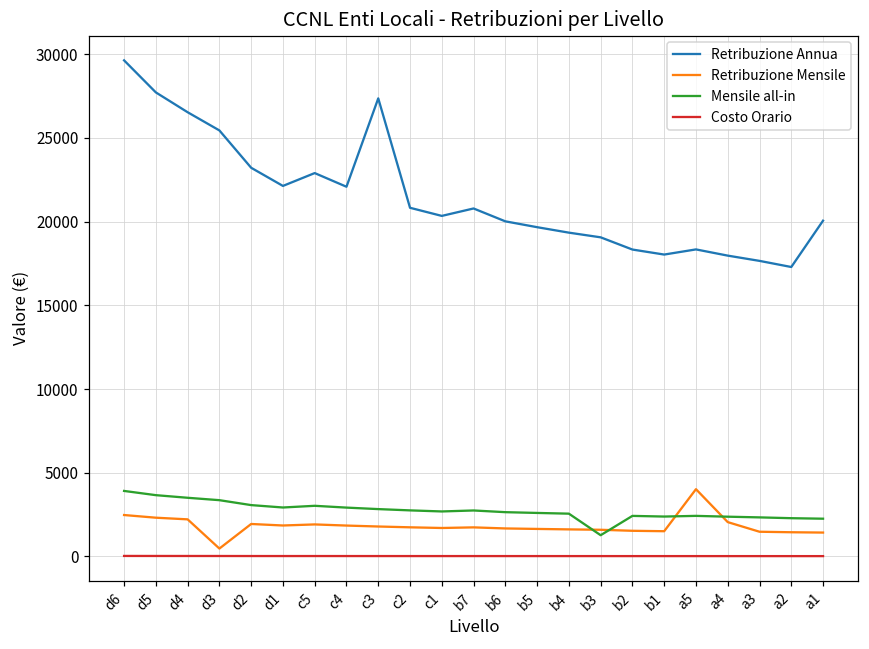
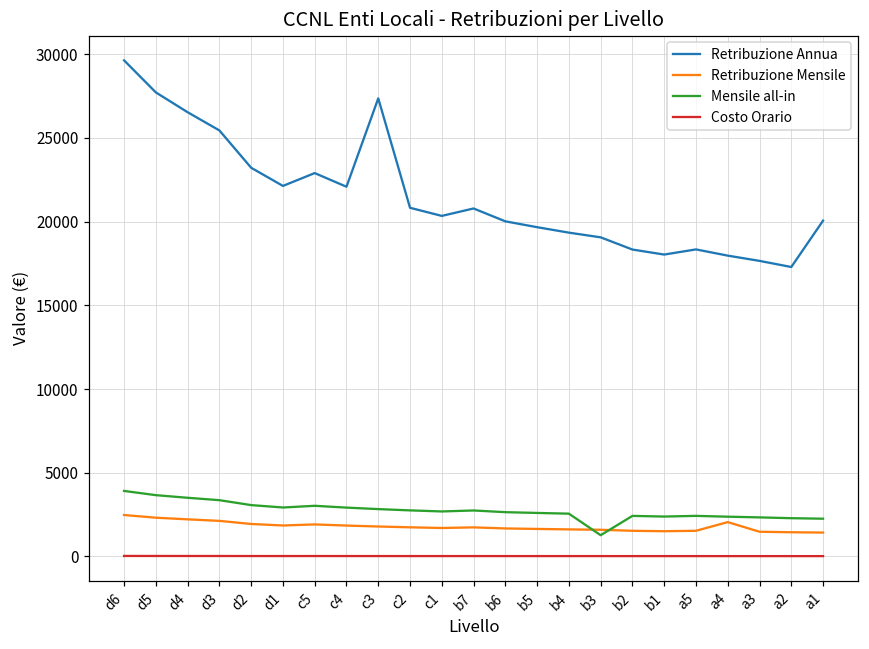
Retribuzione Mensile, d3: 500 -> 2100
Retribuzione Mensile, a5: 4000 -> 1500
